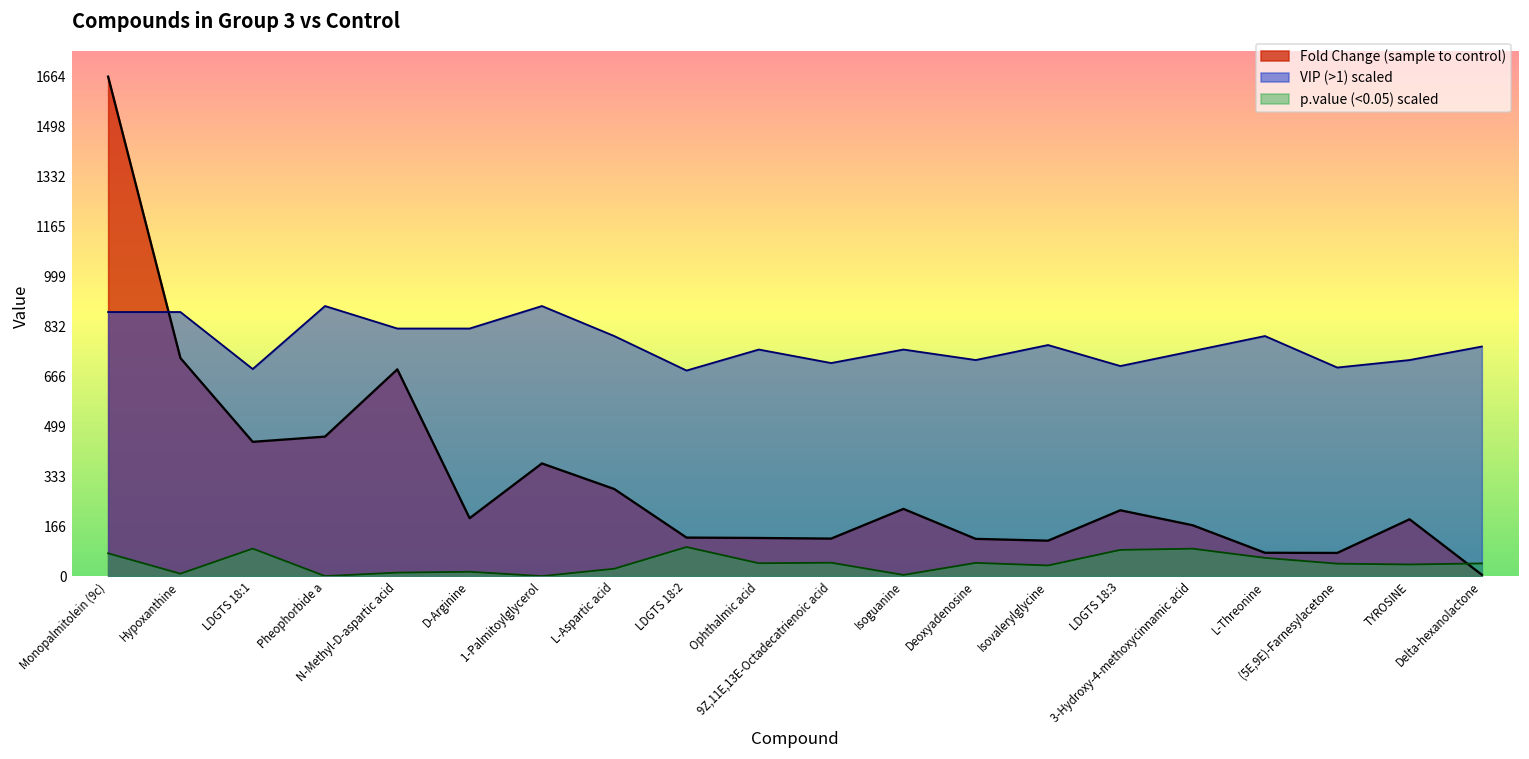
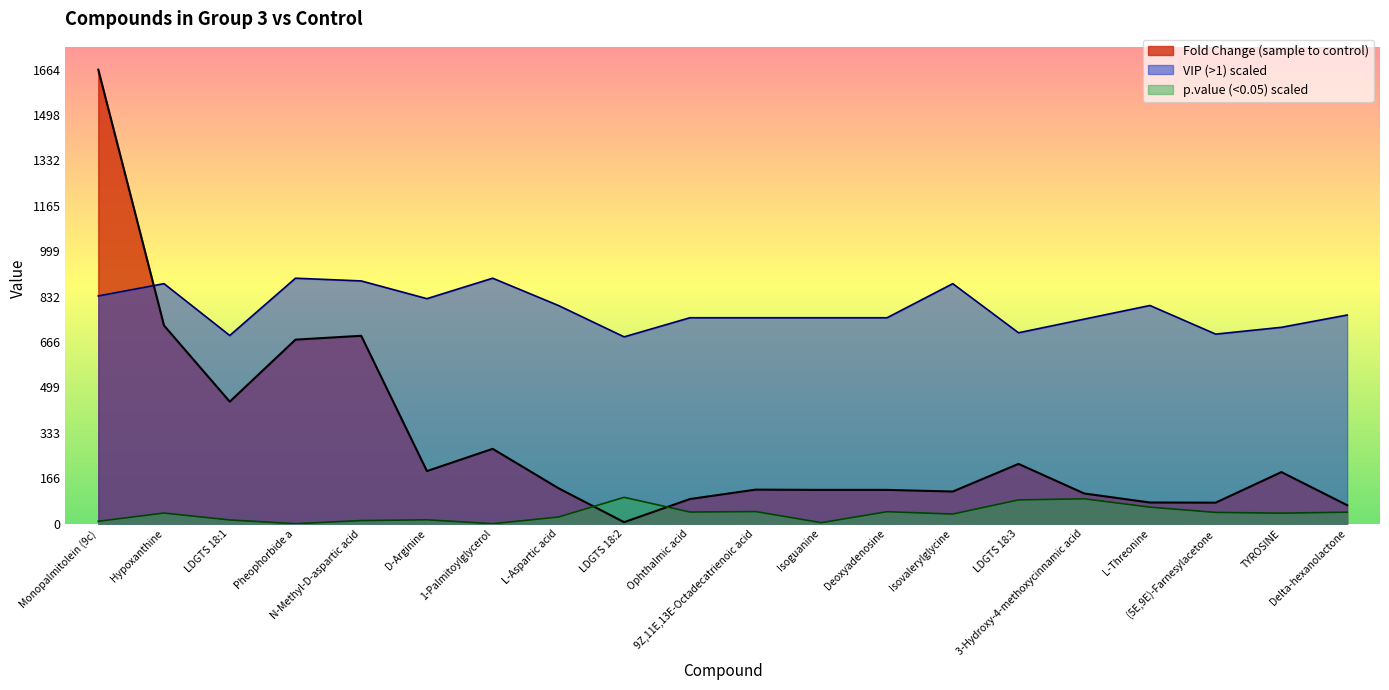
VIP (>1) scaled, Monopalmitolein (9c): 880 -> 840
p.value (<0.05) scaled, Monopalmitolein (9c): 80 -> 10
p.value (<0.05) scaled, Hypoxanthine: 10 -> 40
p.value (<0.05) scaled, LDGTS 18:1: 90 -> 10
Fold Change (sample to control), Pheophorbide a: 460 -> 670
VIP (>1) scaled, N-Methyl-D-aspartic acid: 830 -> 890
Fold Change (sample to control), 1-Palmitoylglycerol: 380 -> 270
Fold Change (sample to control), L-Aspartic acid: 290 -> 130
Fold Change (sample to control), LDGTS 18:2: 130 -> 10
Fold Change (sample to control), Ophthalmic acid: 130 -> 90
VIP (>1) scaled, 9Z,11E,13E-Octadecatrienoic acid: 710 -> 760
Fold Change (sample to control), Isoguanine: 220 -> 120
VIP (>1) scaled, Deoxyadenosine: 720 -> 760
VIP (>1) scaled, Isovalerylglycine: 770 -> 880
Fold Change (sample to control), 3-Hydroxy-4-methoxycinnamic acid: 170 -> 110
Fold Change (sample to control), Delta-hexanolactone: 0 -> 70
